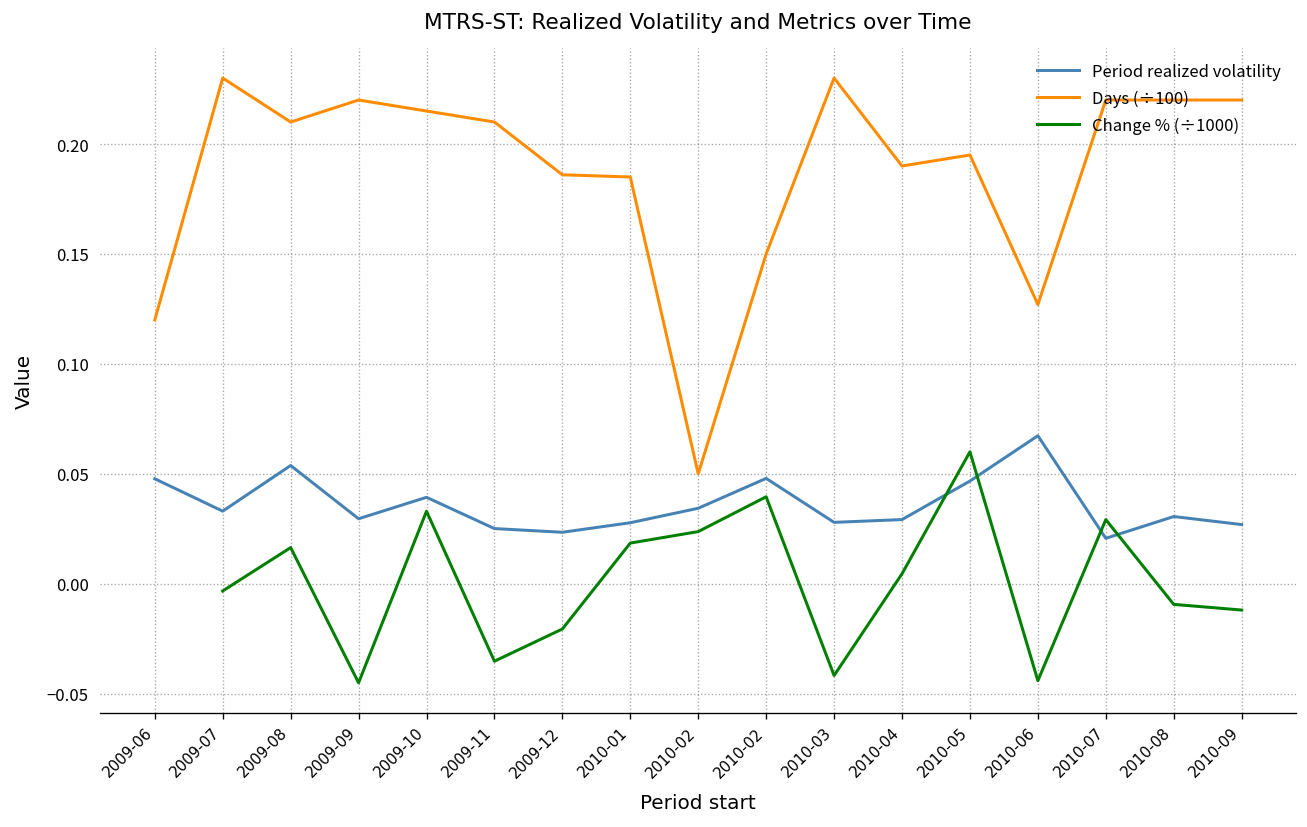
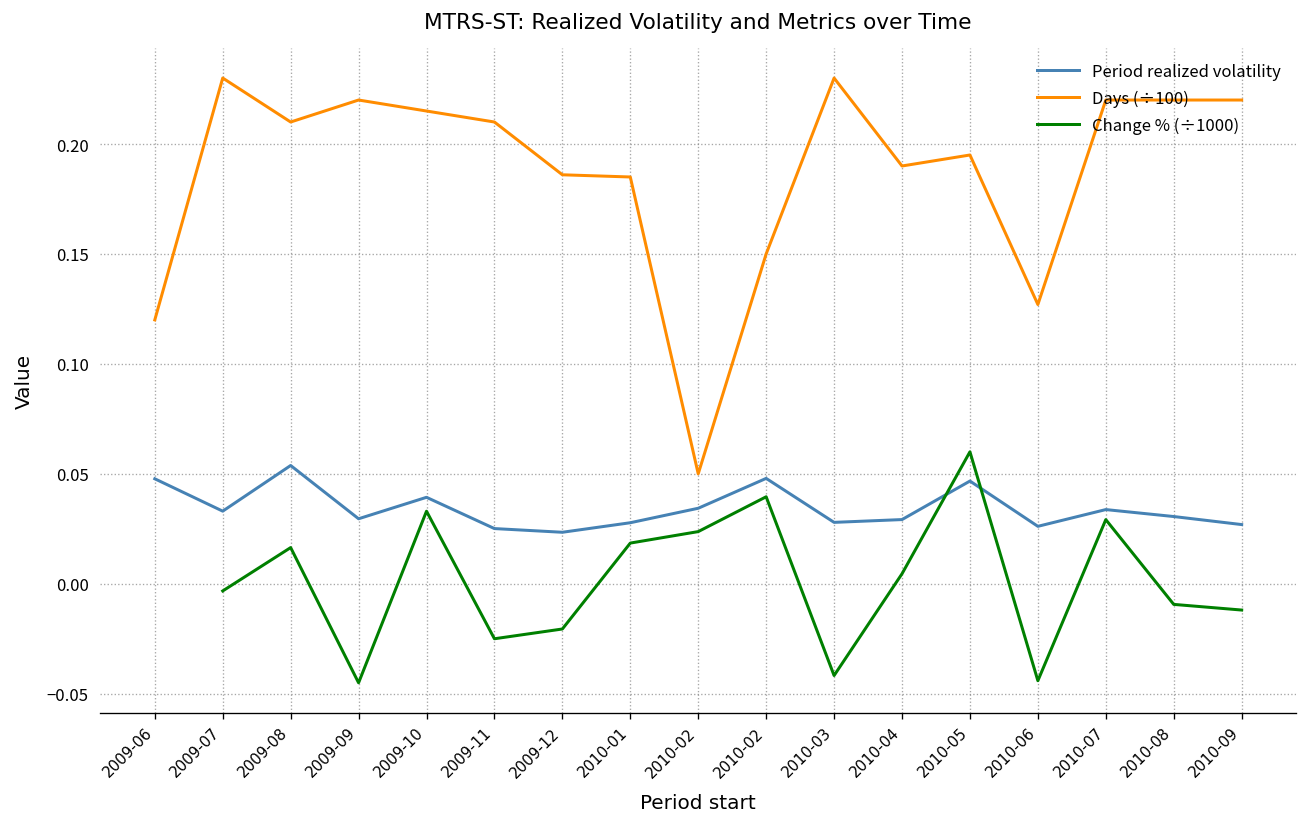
Change % (÷1000), 2009-11: -0.035 -> -0.025
Period realized volatility, 2010-06: 0.067 -> 0.026
Period realized volatility, 2010-07: 0.021 -> 0.034
